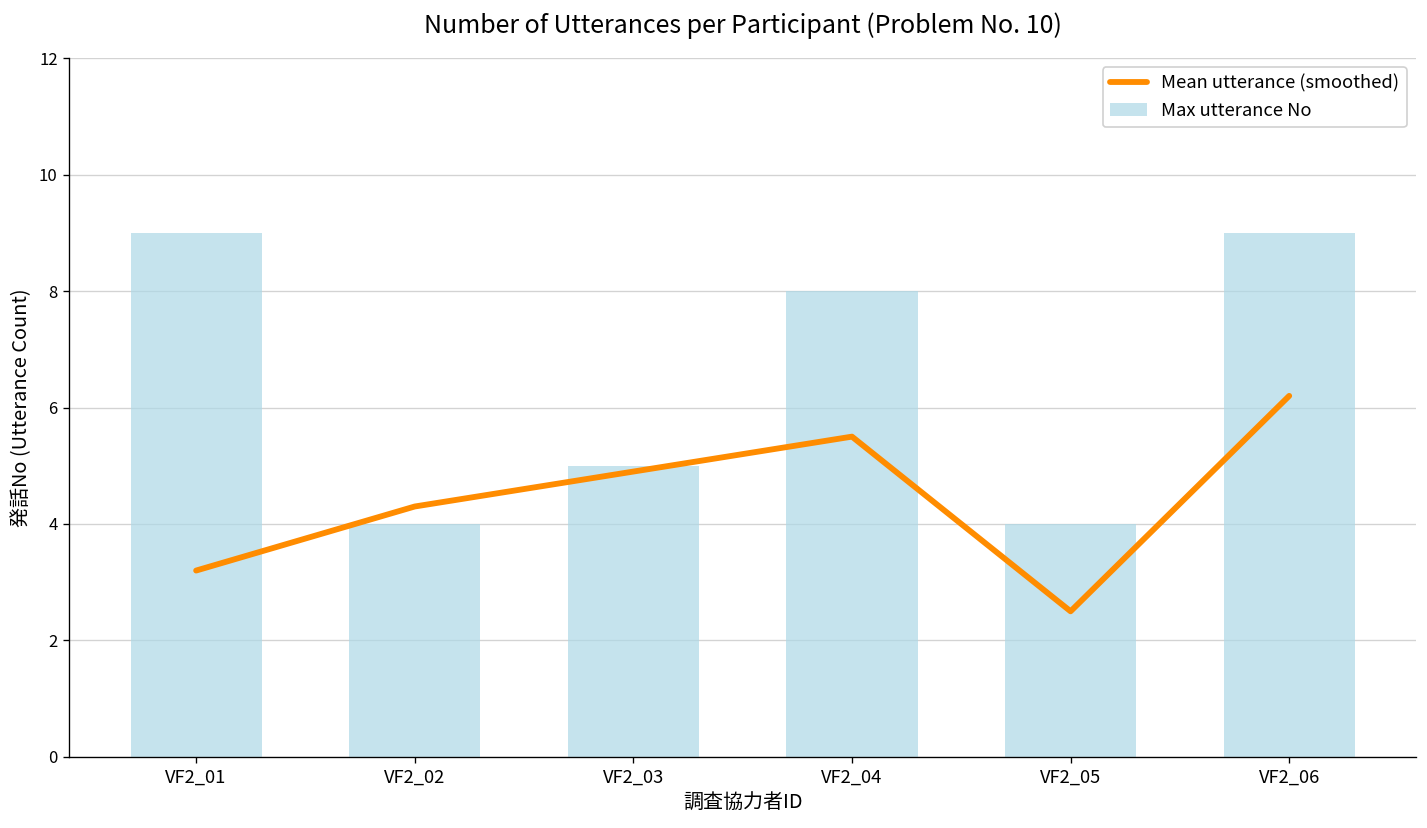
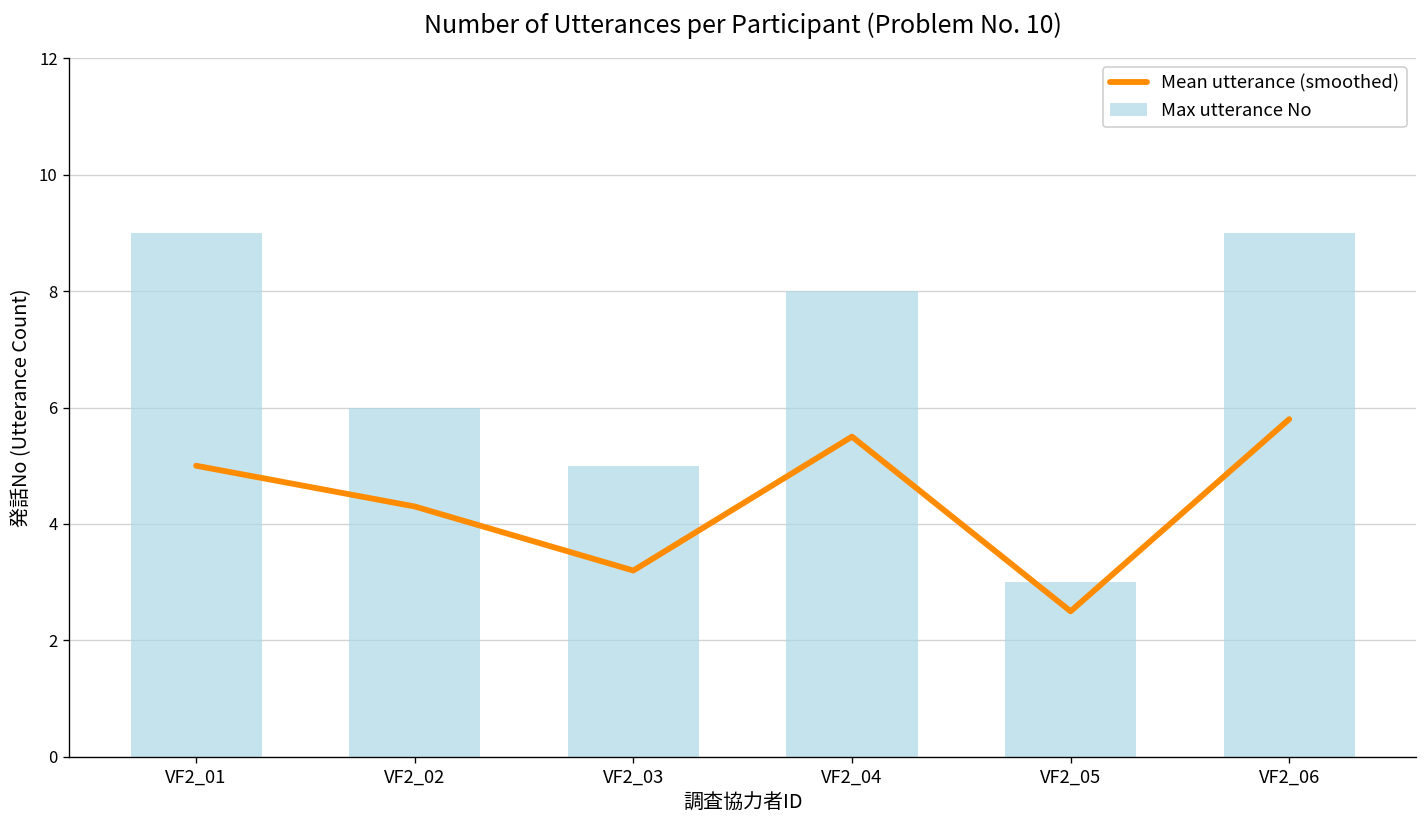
Mean utterance (smoothed), VF2_01: 3.2 -> 5.0
Max utterance No, VF2_02: 4 -> 6
Mean utterance (smoothed), VF2_03: 4.9 -> 3.2
Max utterance No, VF2_05: 4 -> 3
Mean utterance (smoothed), VF2_06: 6.2 -> 5.8
